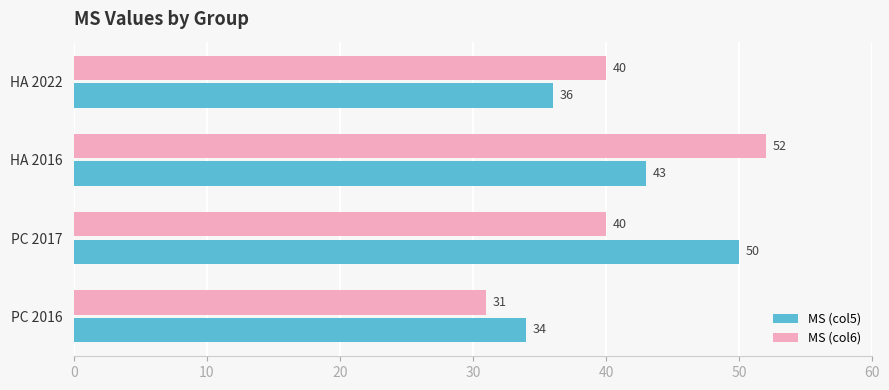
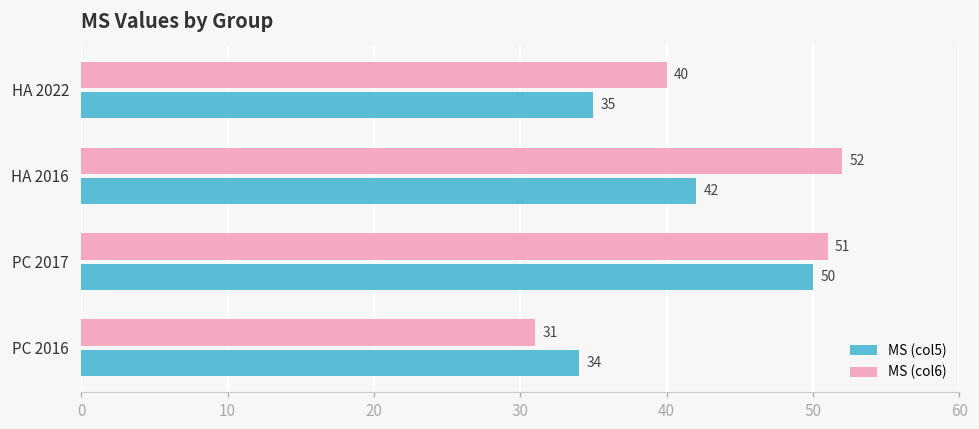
MS (col5), HA 2022: 36 -> 35
MS (col5), HA 2016: 43 -> 42
MS (col6), PC 2017: 40 -> 51
